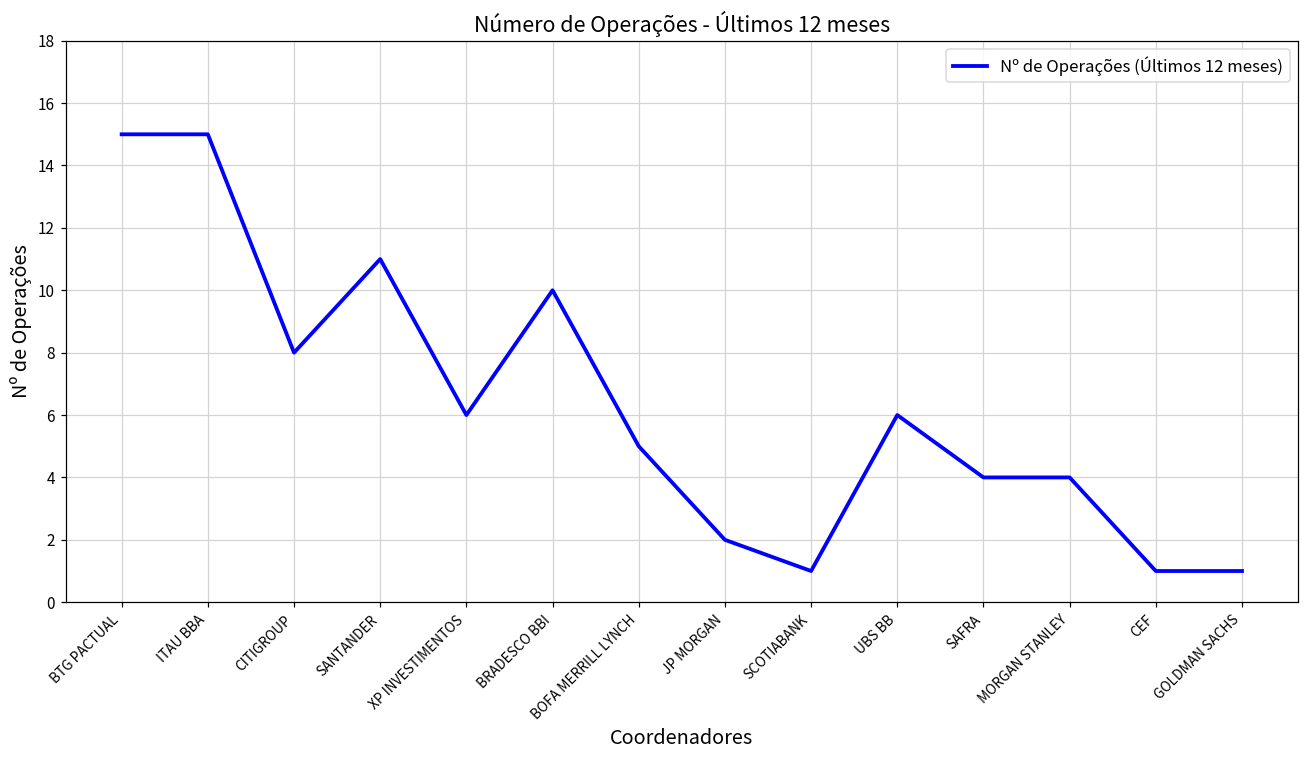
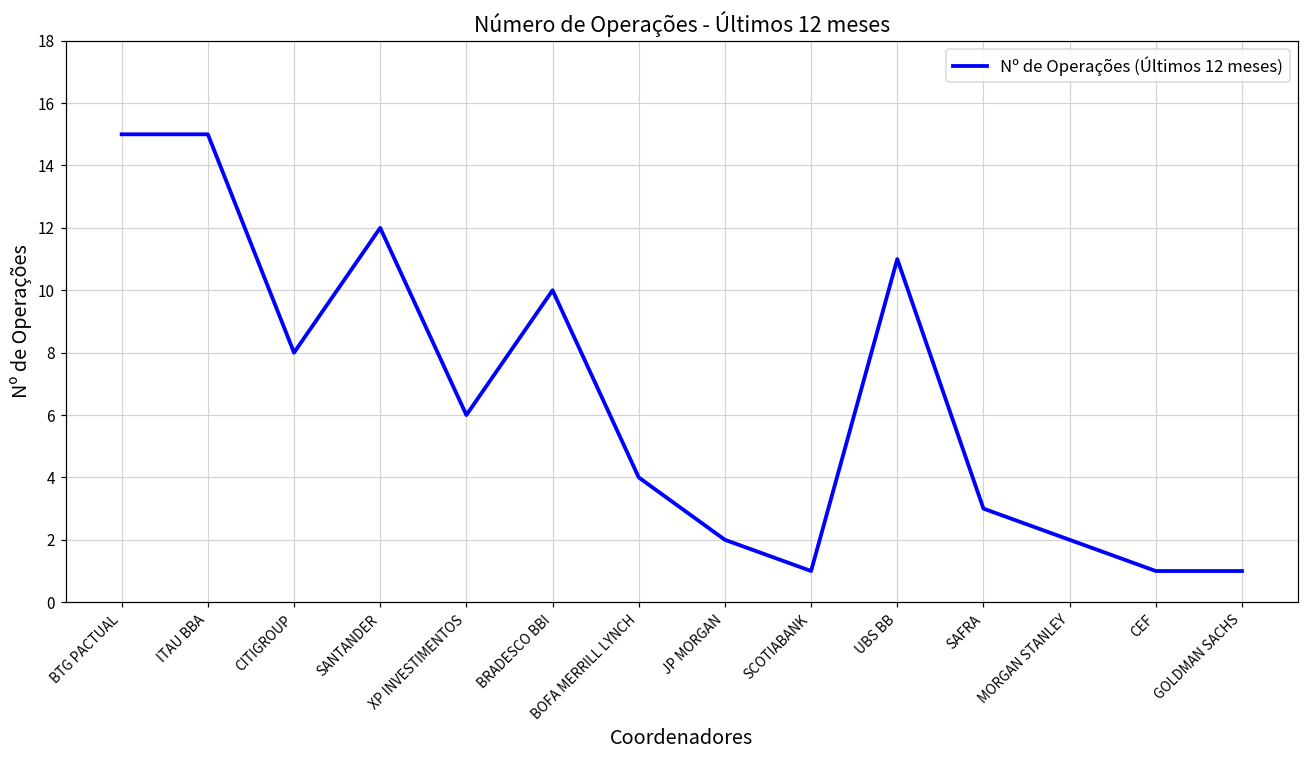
SANTANDER: 11 -> 12
BOFA MERRILL LYNCH: 5 -> 4
UBS BB: 6 -> 11
SAFRA: 4 -> 3
MORGAN STANLEY: 4 -> 2
